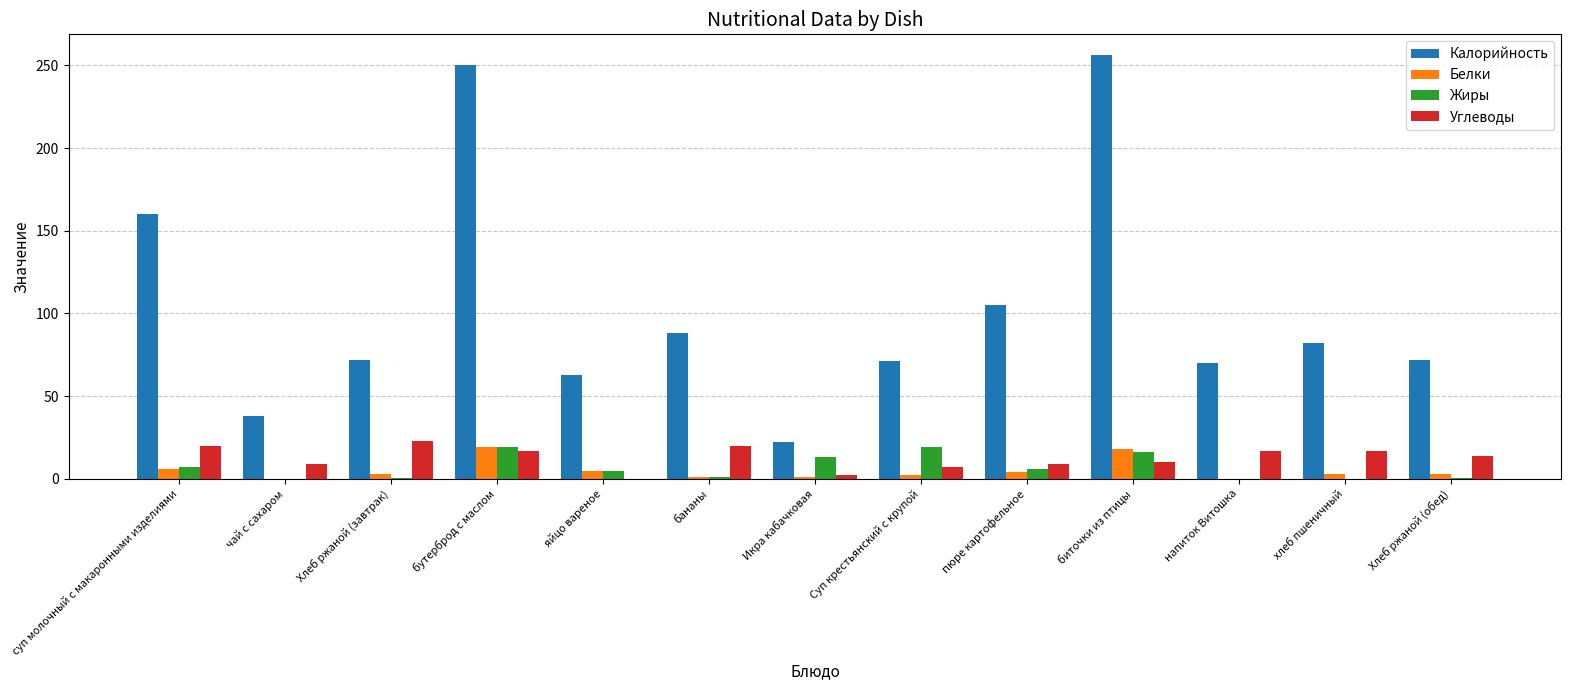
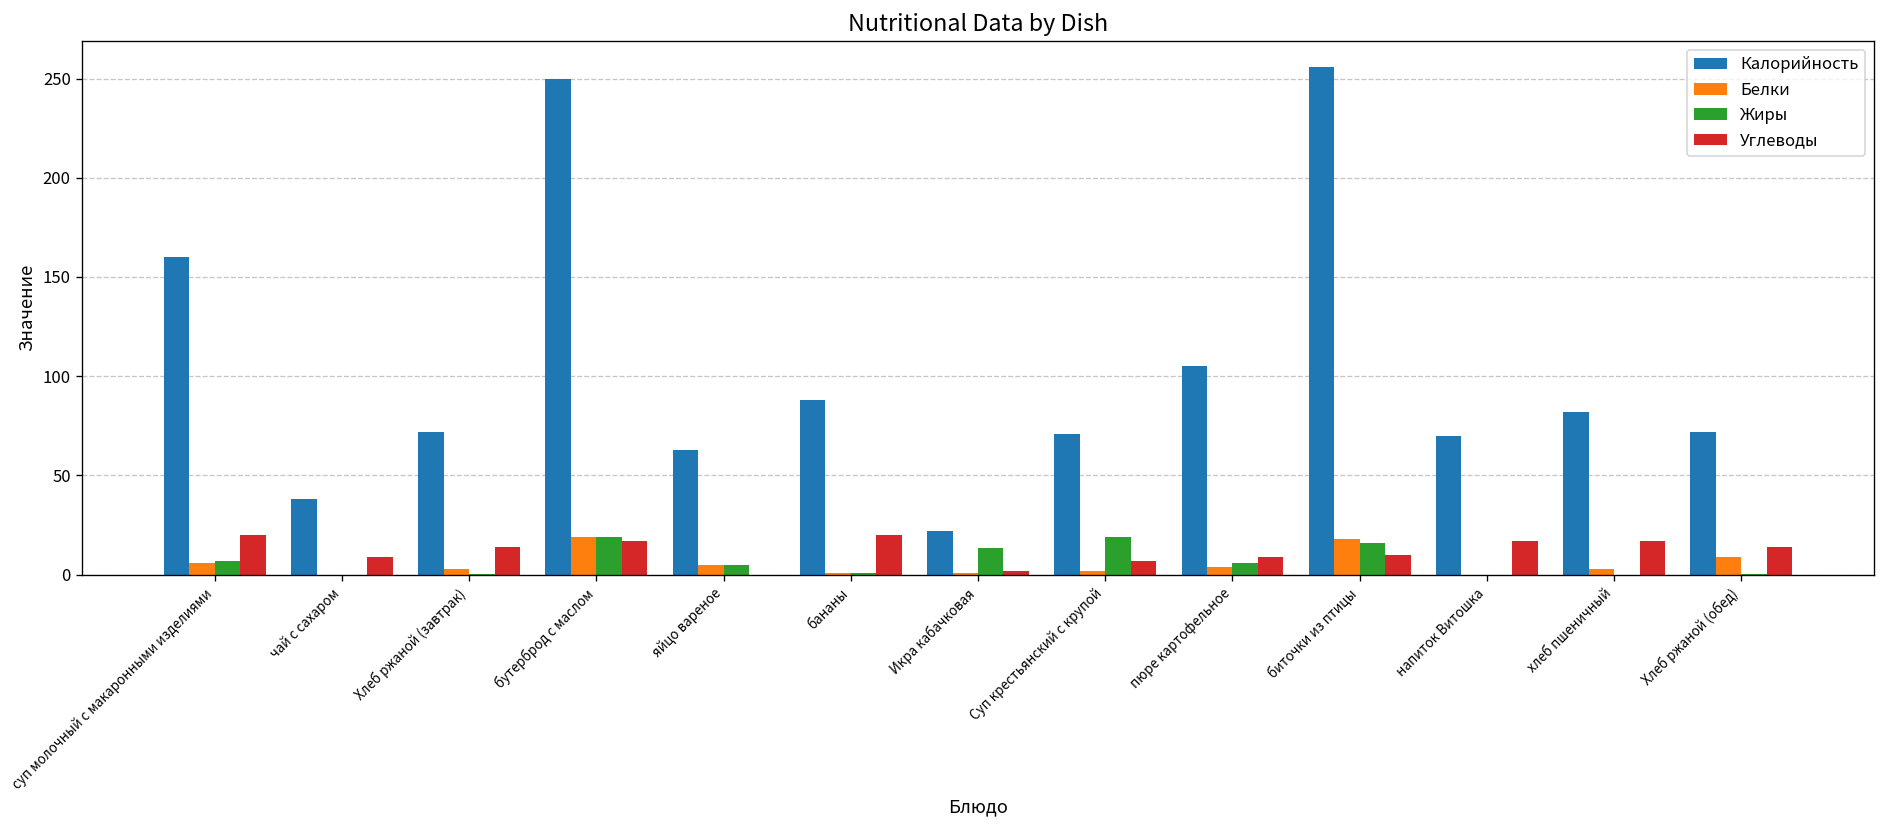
Углеводы, Хлеб ржаной (завтрак): 23 -> 14
Белки, Хлеб ржаной (обед): 3 -> 9
